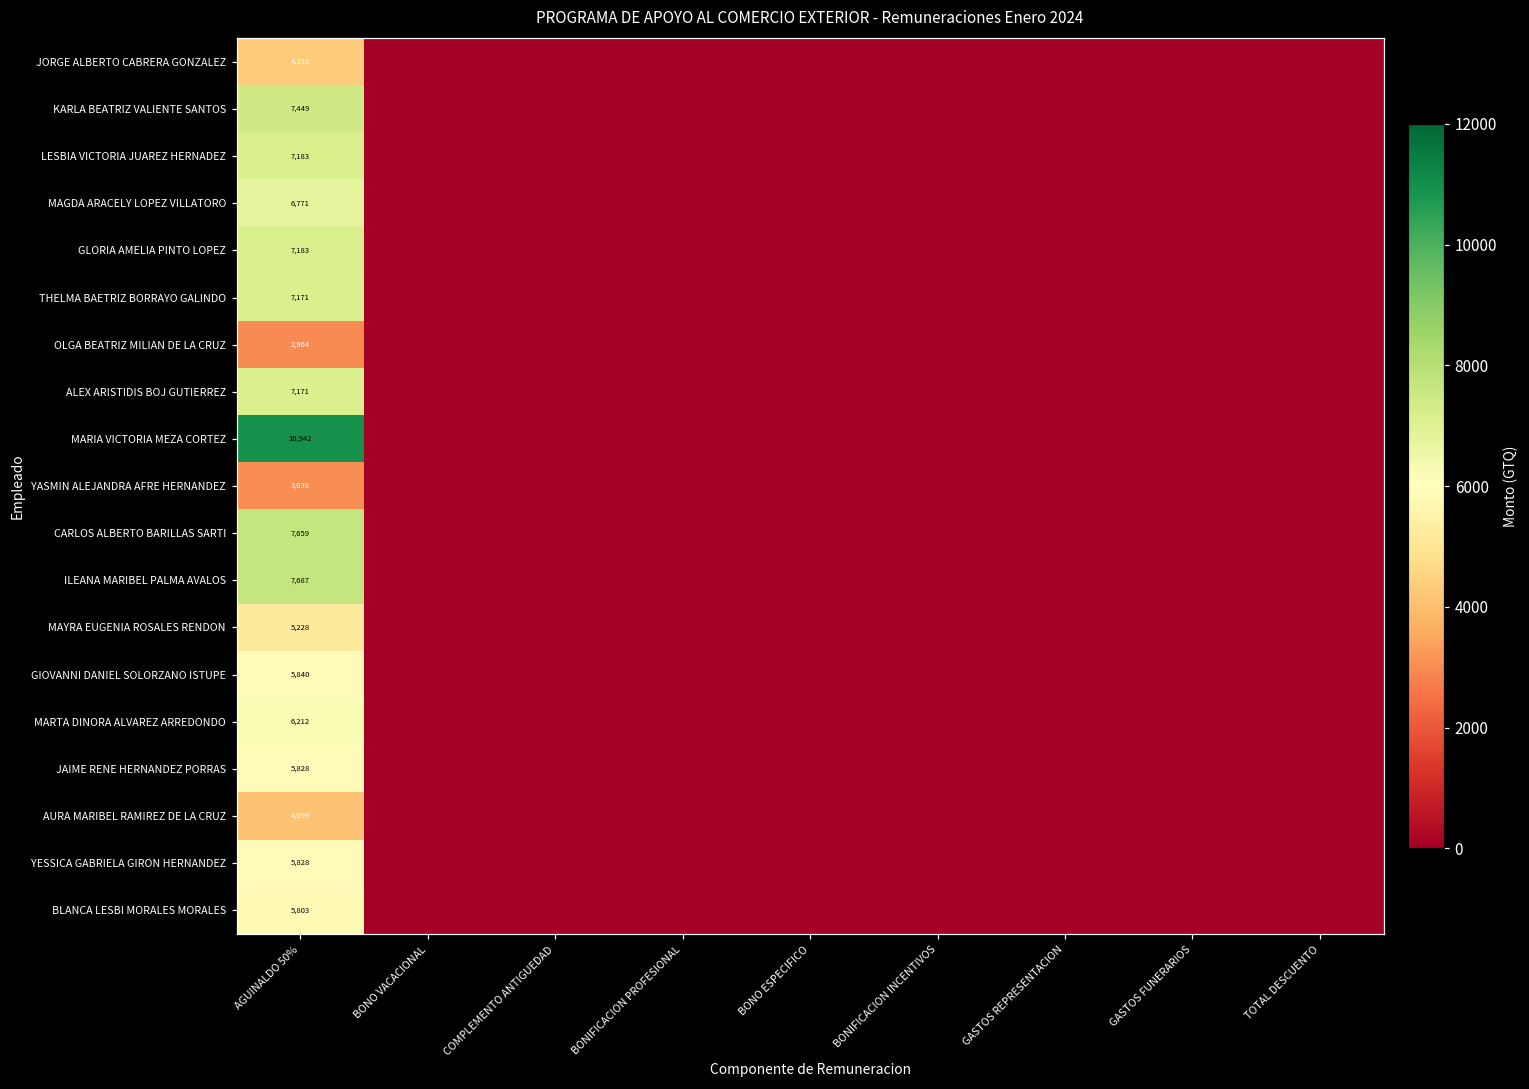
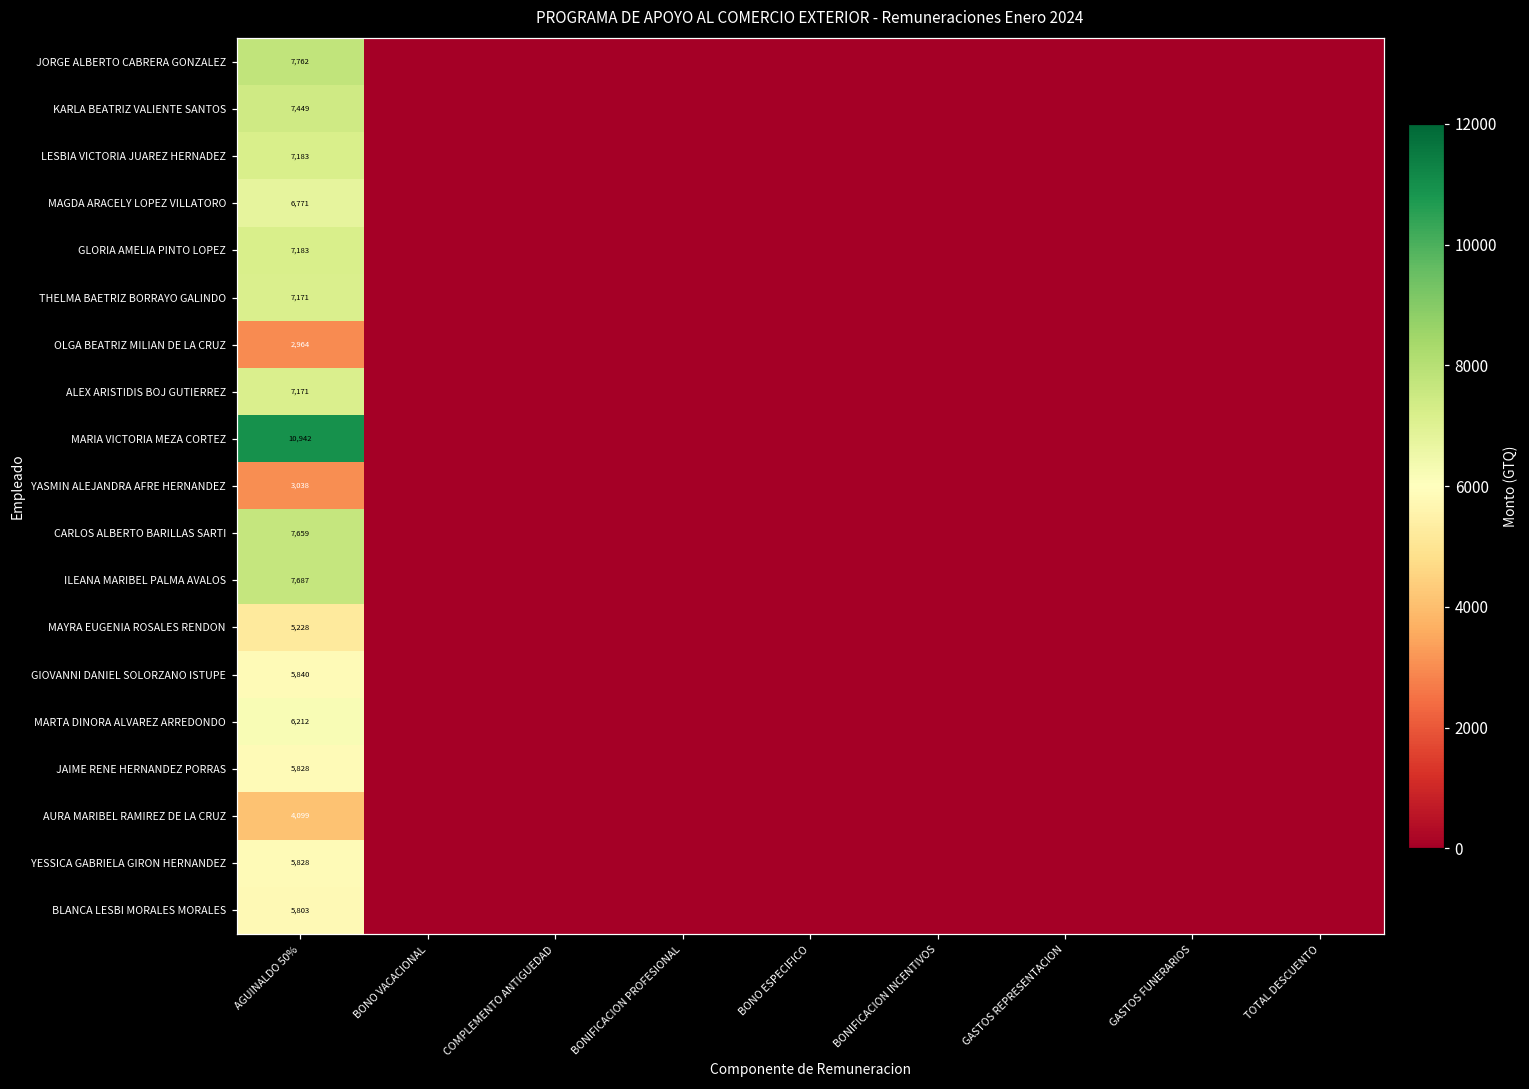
JORGE ALBERTO CABRERA GONZALEZ, AGUINALDO 50%: 4,333 -> 7,762
